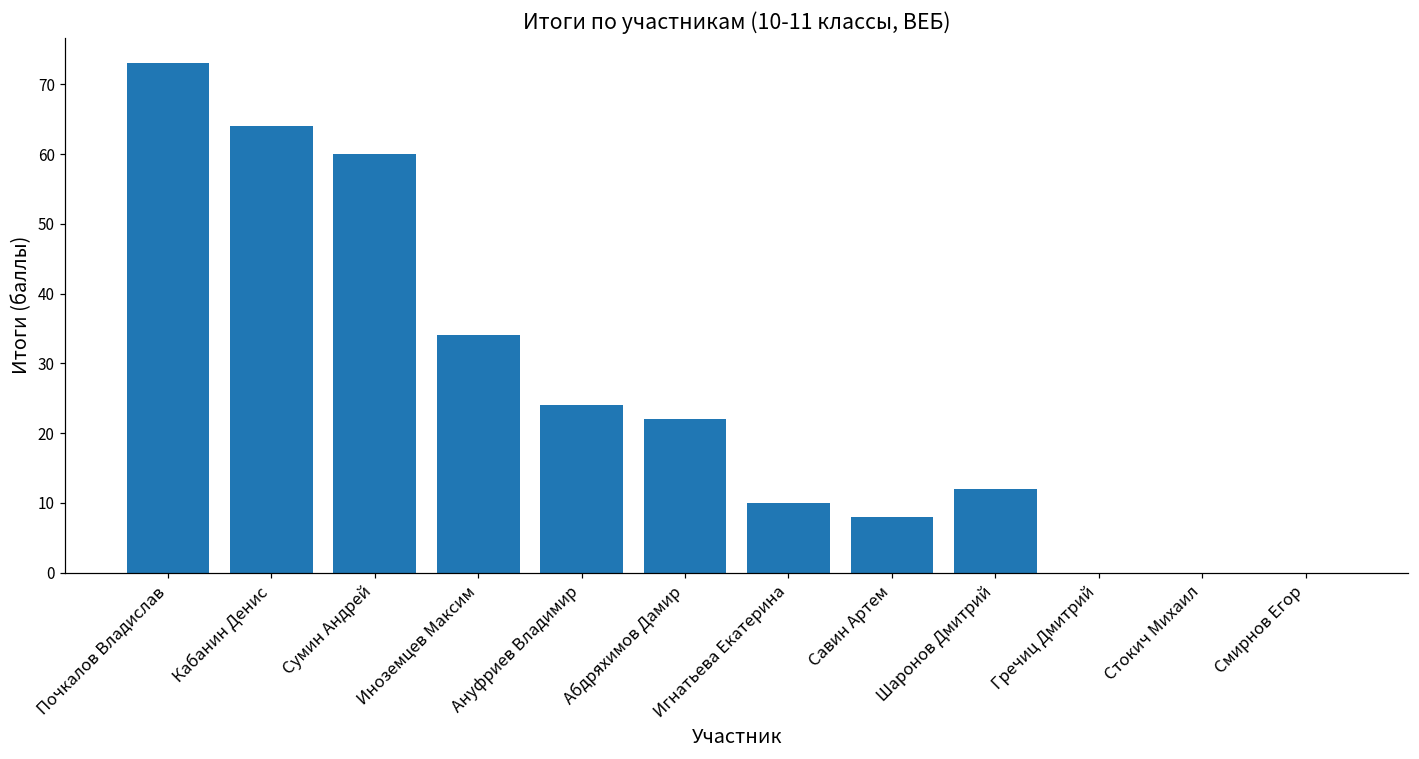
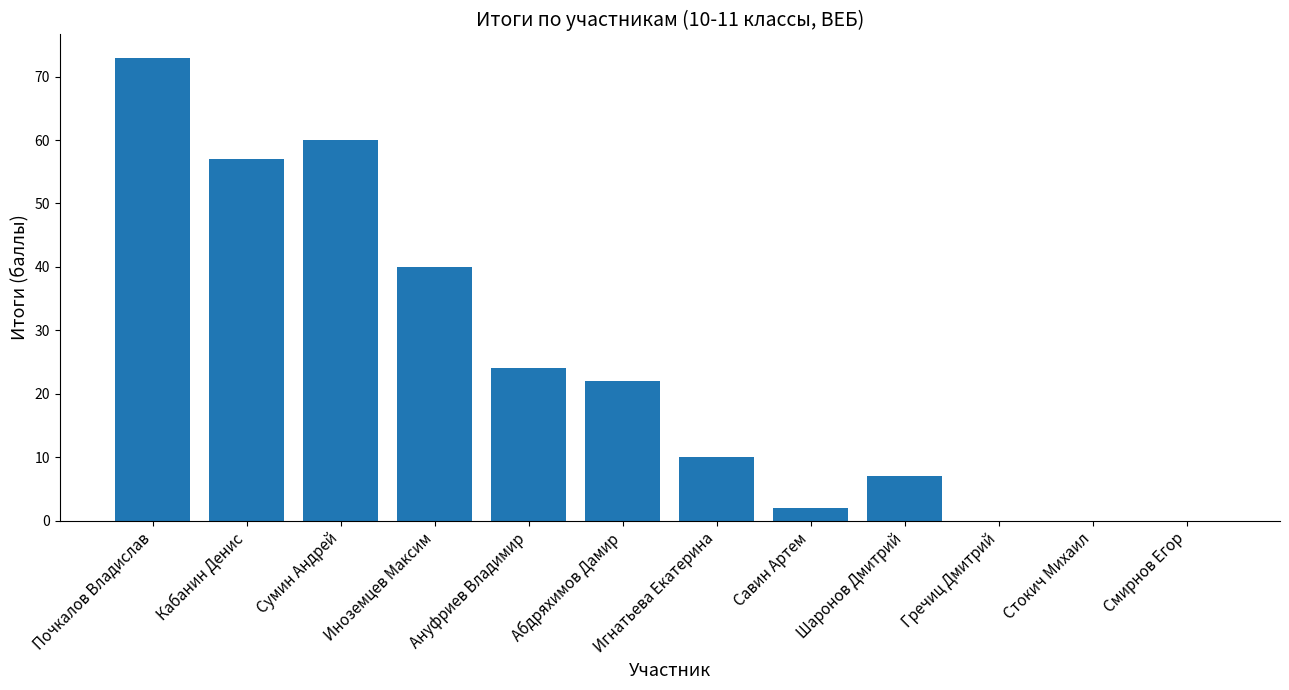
Кабанин Денис: 64 -> 57
Иноземцев Максим: 34 -> 40
Савин Артем: 8 -> 2
Шаронов Дмитрий: 12 -> 7
